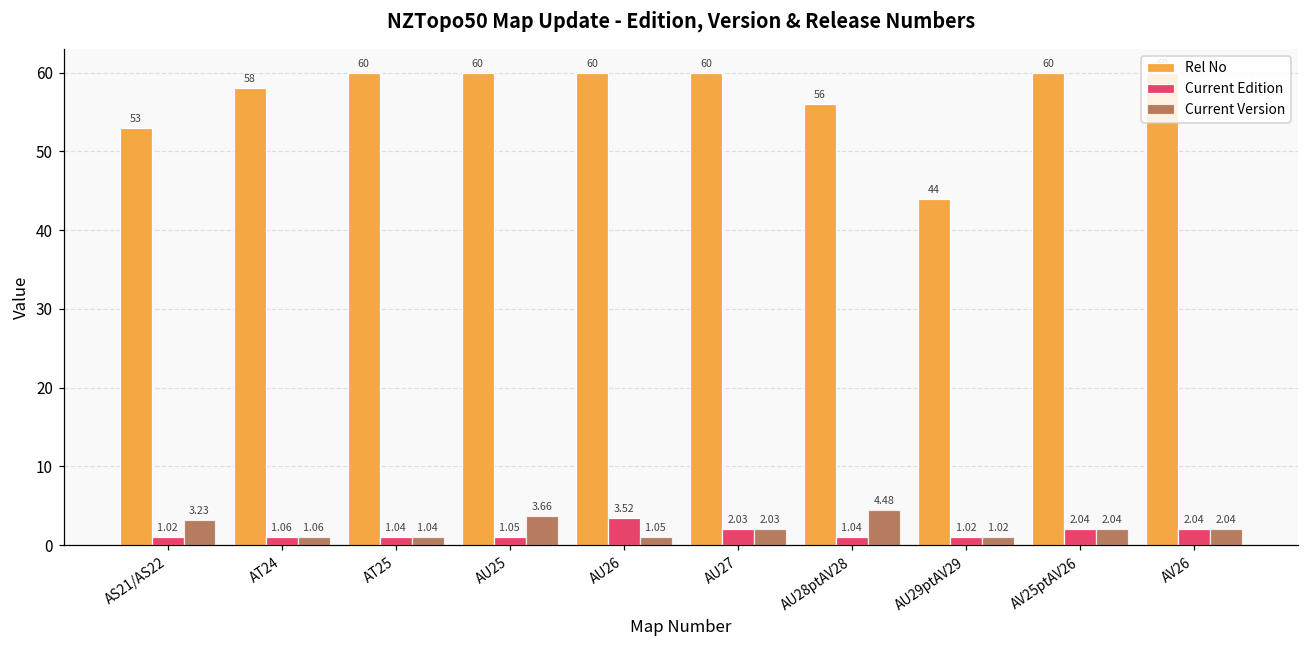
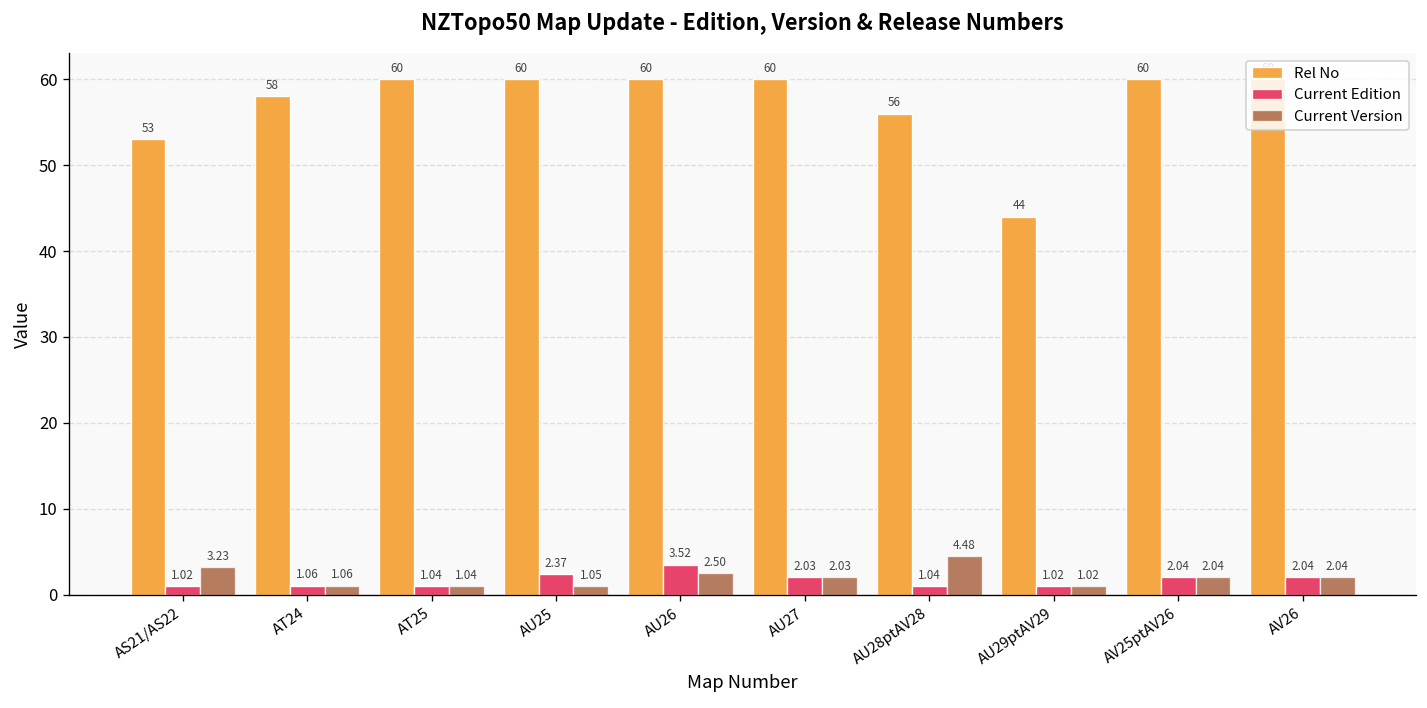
Current Edition, AU25: 1.05 -> 2.37
Current Version, AU25: 3.66 -> 1.05
Current Version, AU26: 1.05 -> 2.50
